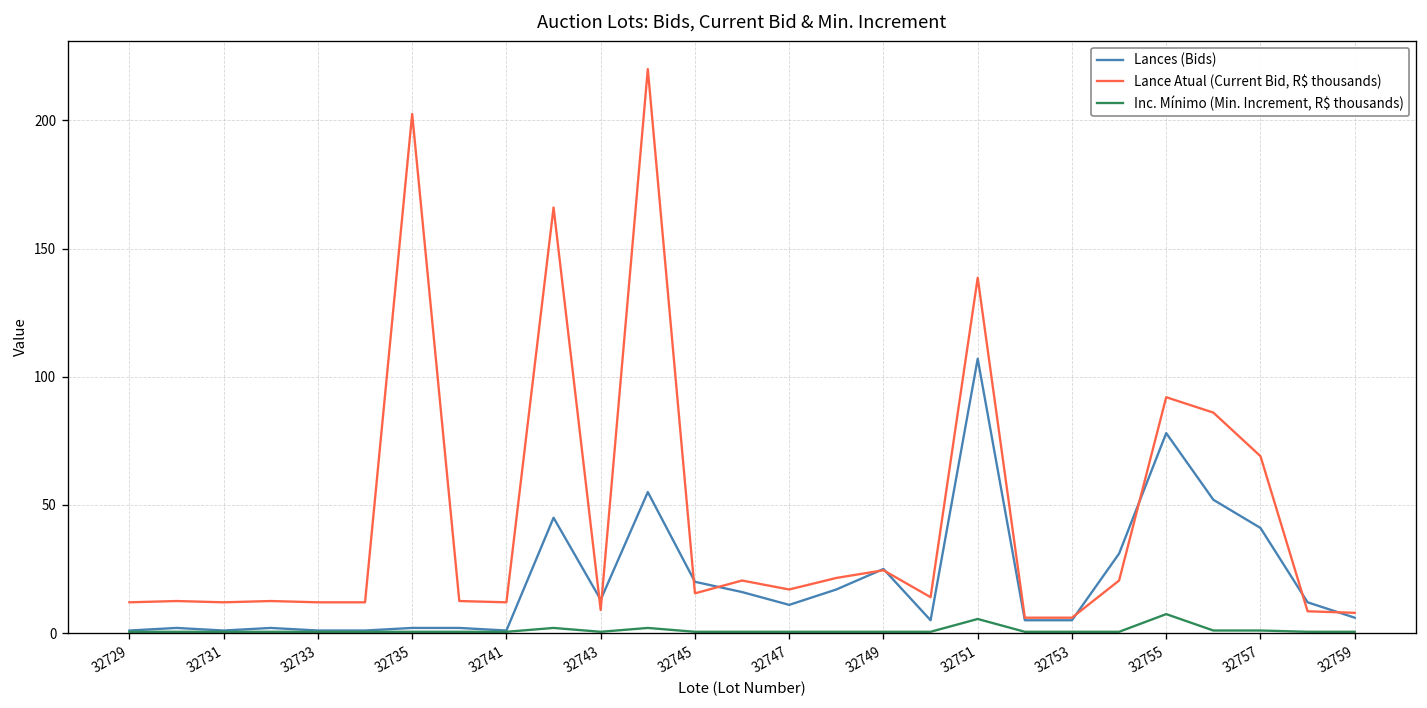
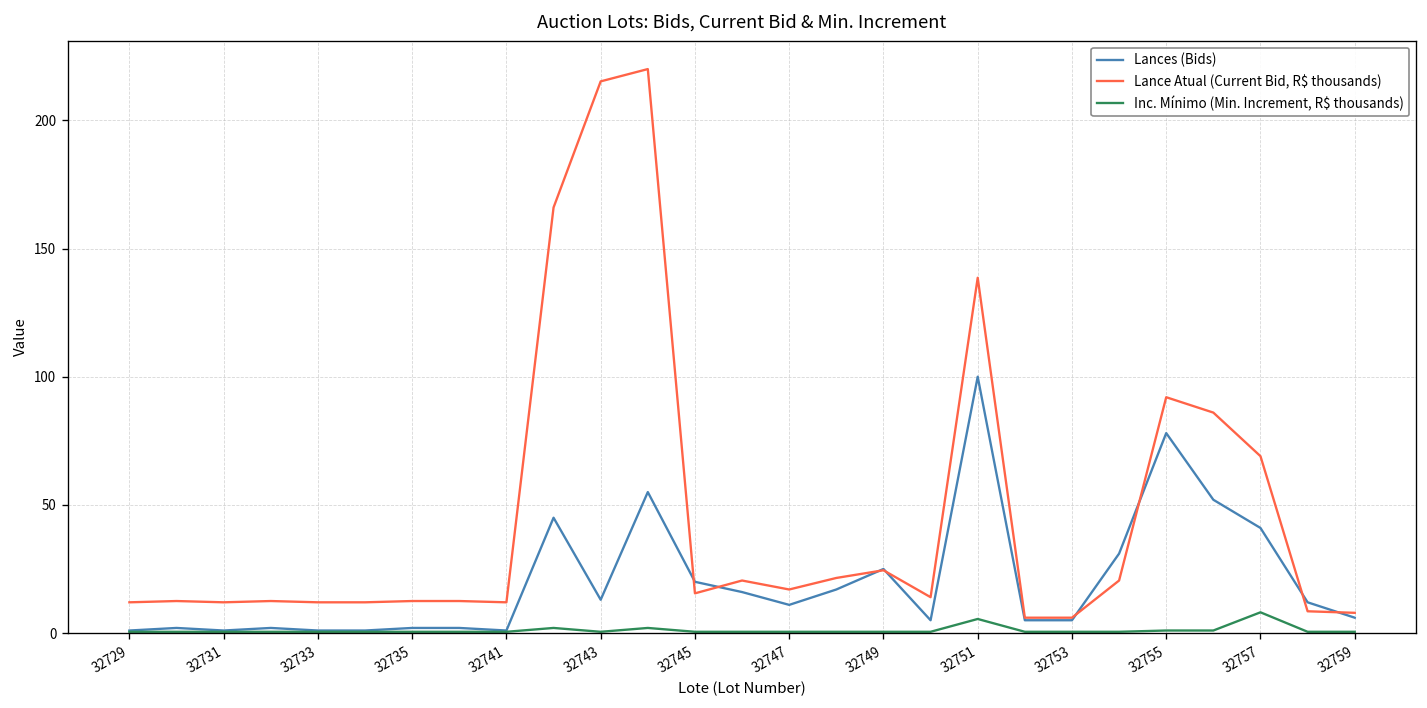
Lance Atual (Current Bid, R$ thousands), 32735: 203 -> 13
Lance Atual (Current Bid, R$ thousands), 32743: 9 -> 215
Lances (Bids), 32751: 107 -> 100
Inc. Mínimo (Min. Increment, R$ thousands), 32755: 7 -> 1
Inc. Mínimo (Min. Increment, R$ thousands), 32757: 1 -> 8
